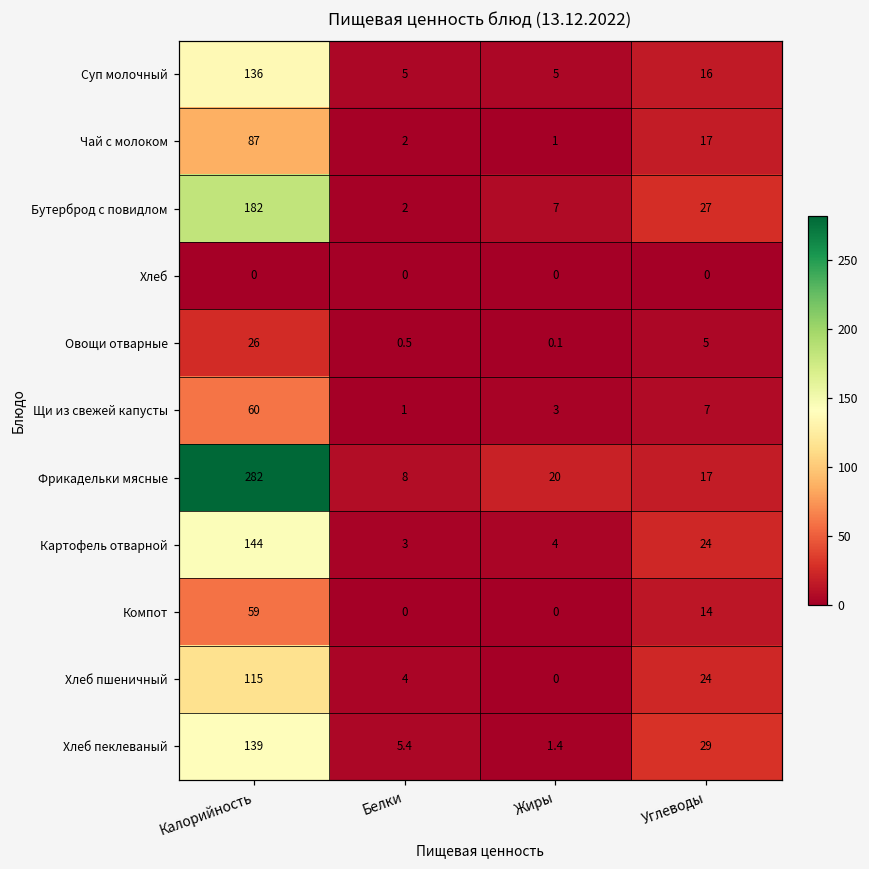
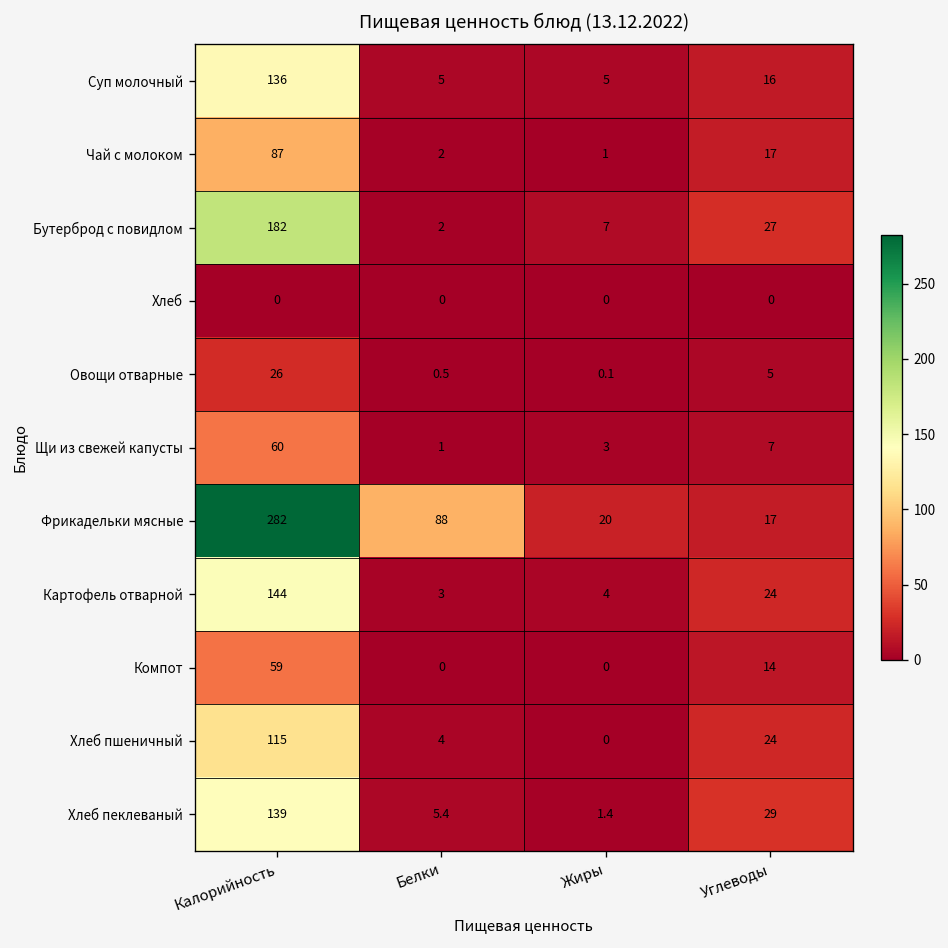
Фрикадельки мясные, Белки: 8 -> 88
